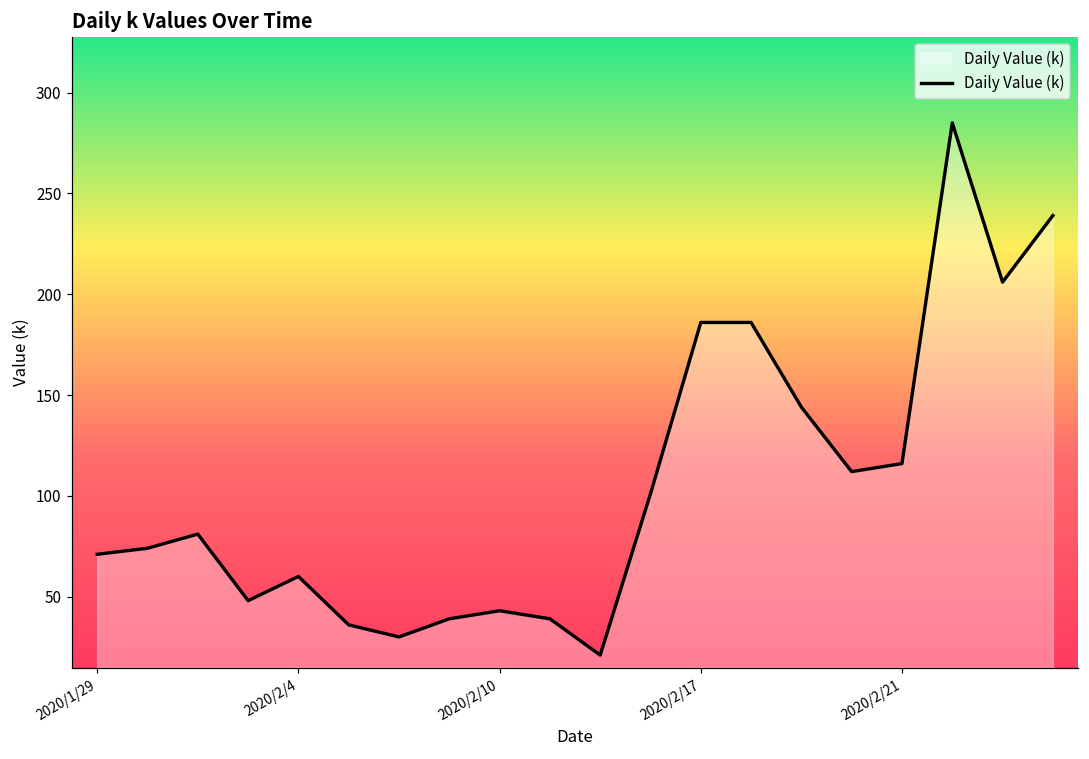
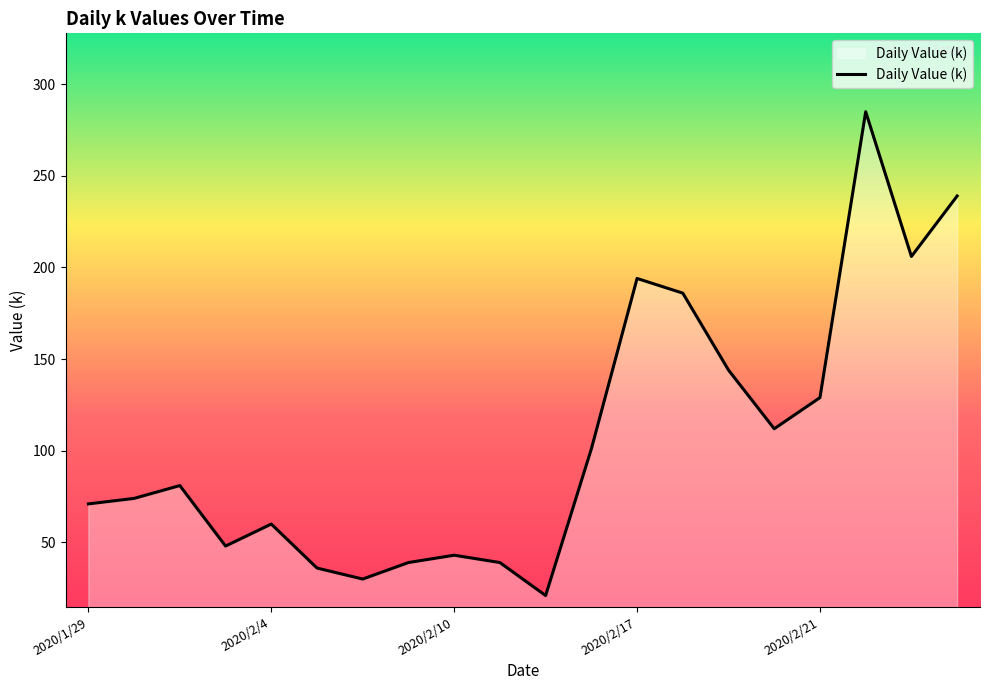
2020/2/17: 186 -> 194
2020/2/21: 116 -> 129
